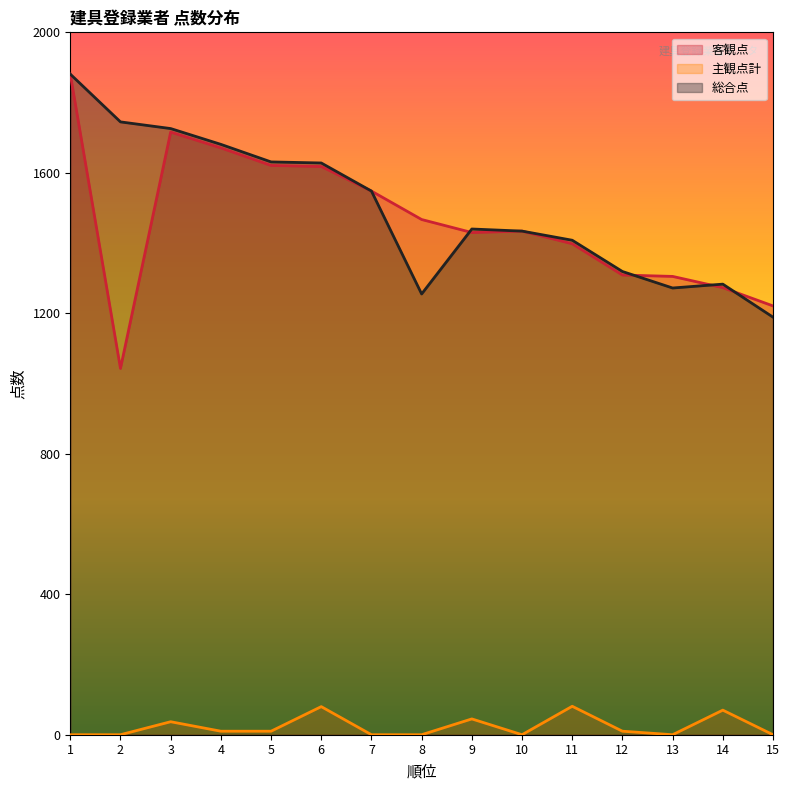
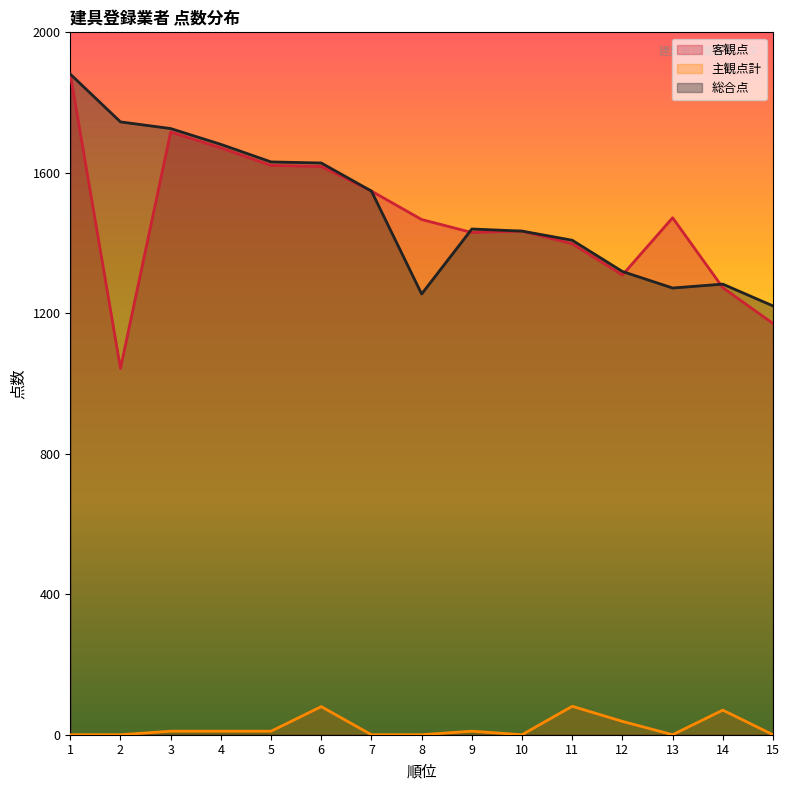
主観点計, 3: 40 -> 10
主観点計, 9: 50 -> 10
主観点計, 12: 10 -> 40
客観点, 13: 1310 -> 1470
客観点, 15: 1220 -> 1170
総合点, 15: 1190 -> 1220
